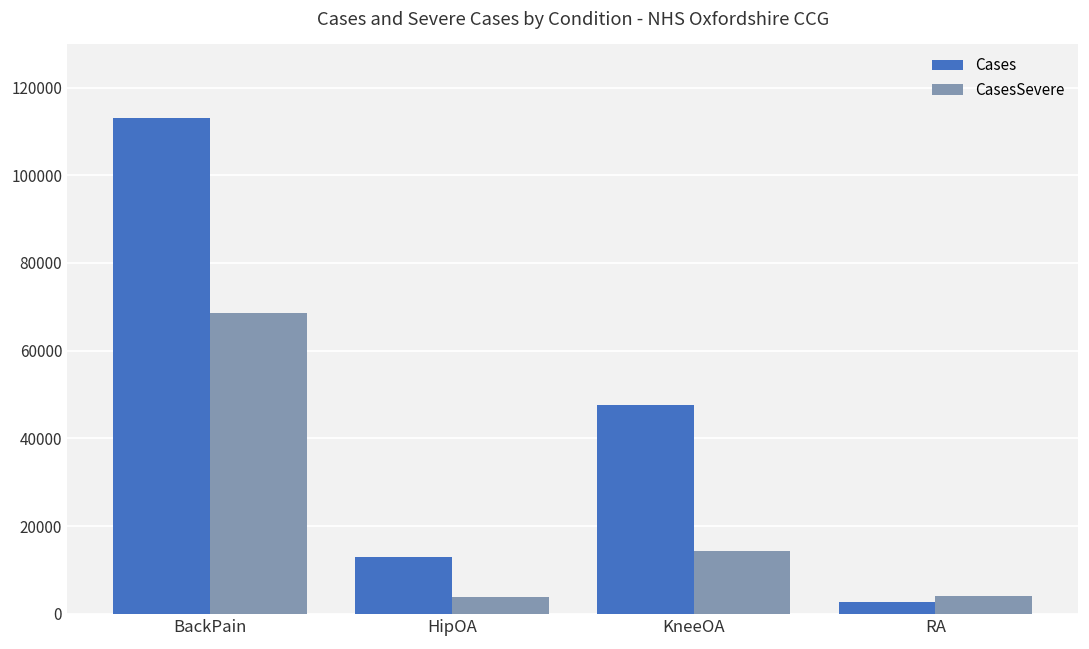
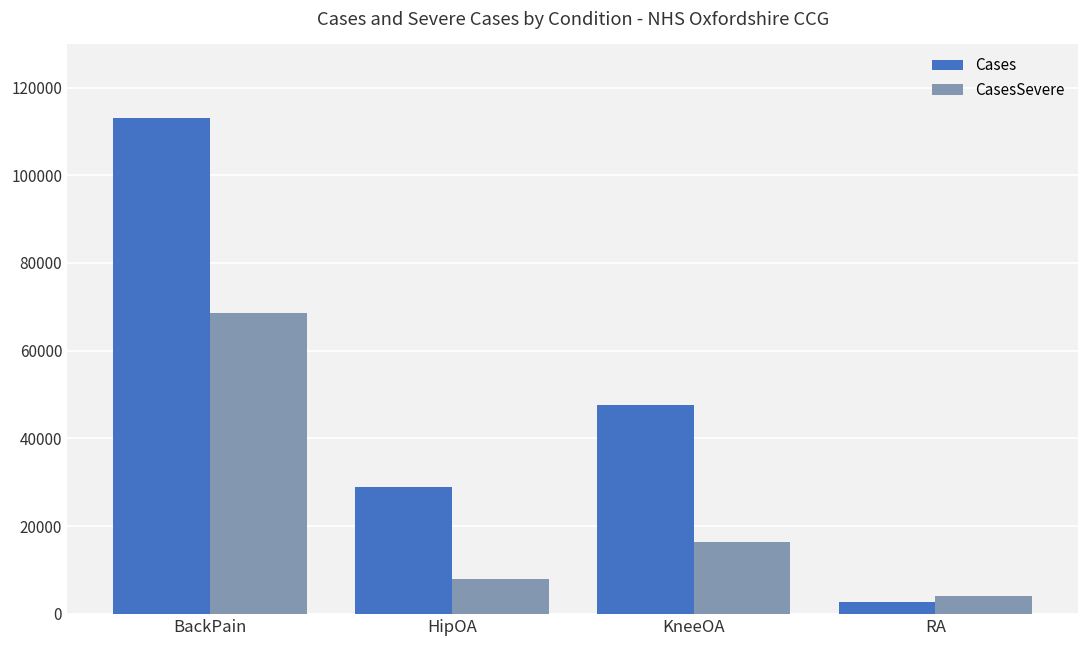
Cases, HipOA: 13000 -> 29000
CasesSevere, HipOA: 4000 -> 8000
CasesSevere, KneeOA: 14000 -> 17000
